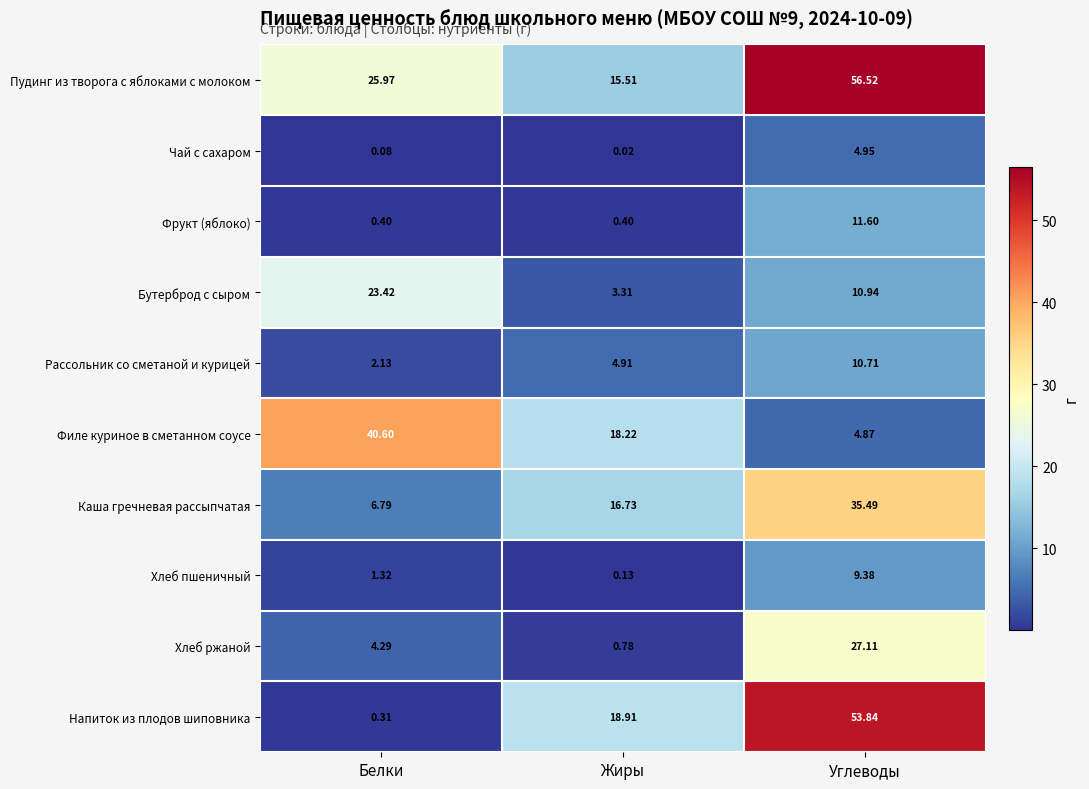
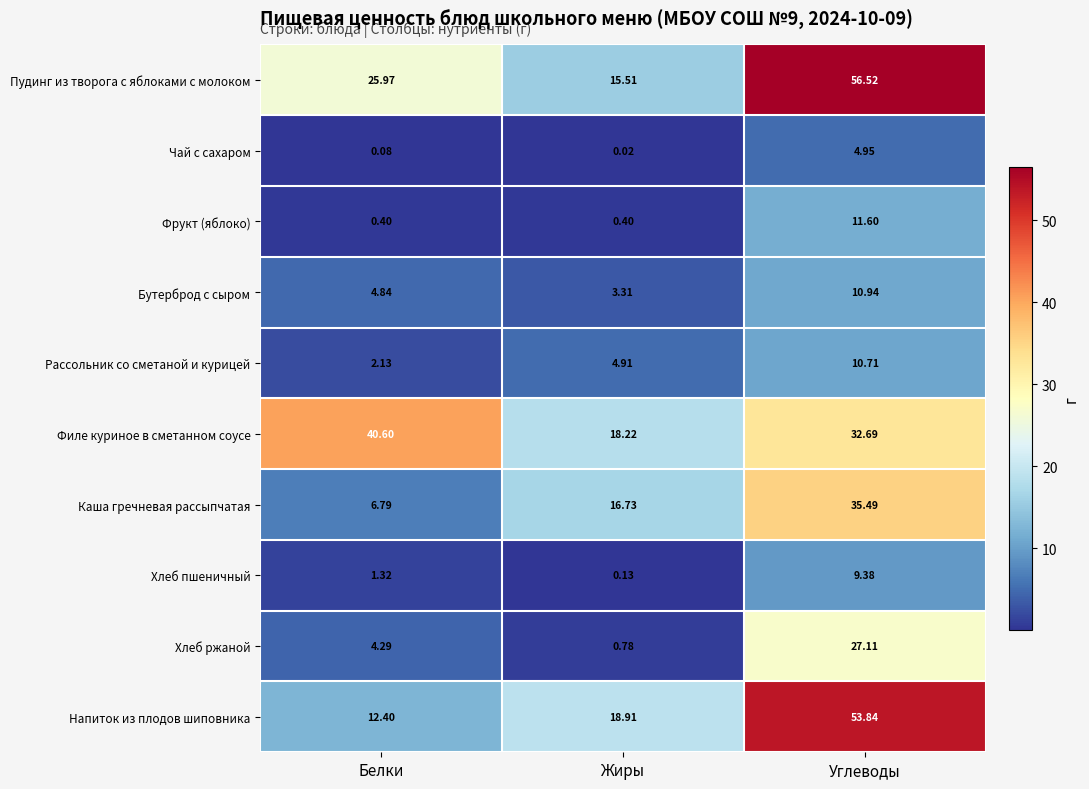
Бутерброд с сыром, Белки: 23.42 -> 4.84
Филе куриное в сметанном соусе, Углеводы: 4.87 -> 32.69
Напиток из плодов шиповника, Белки: 0.31 -> 12.40
